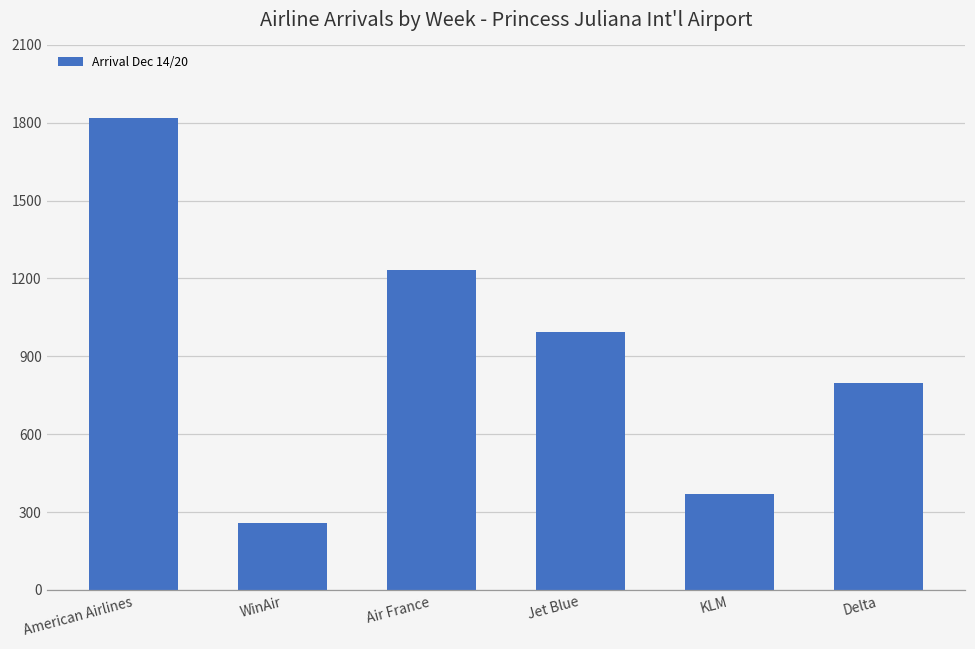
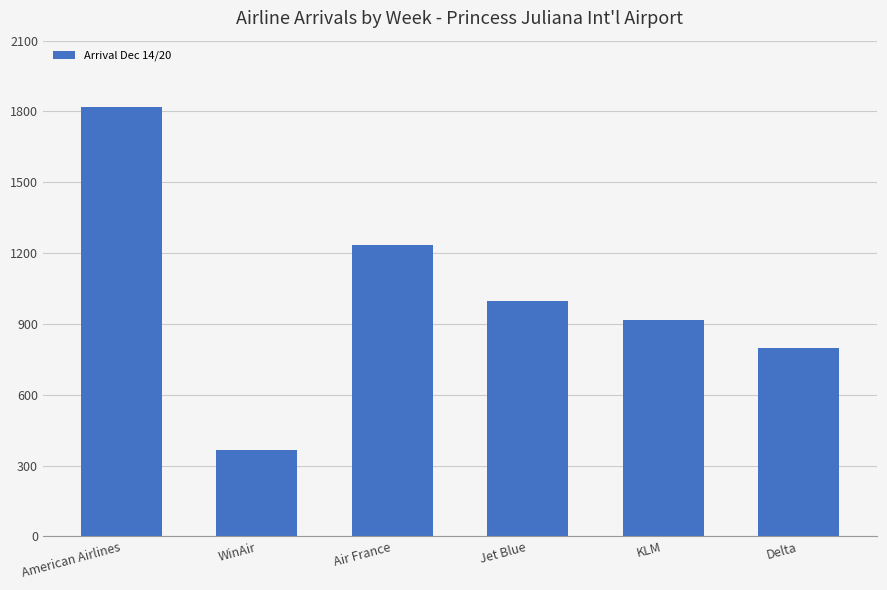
WinAir: 260 -> 360
KLM: 370 -> 920
